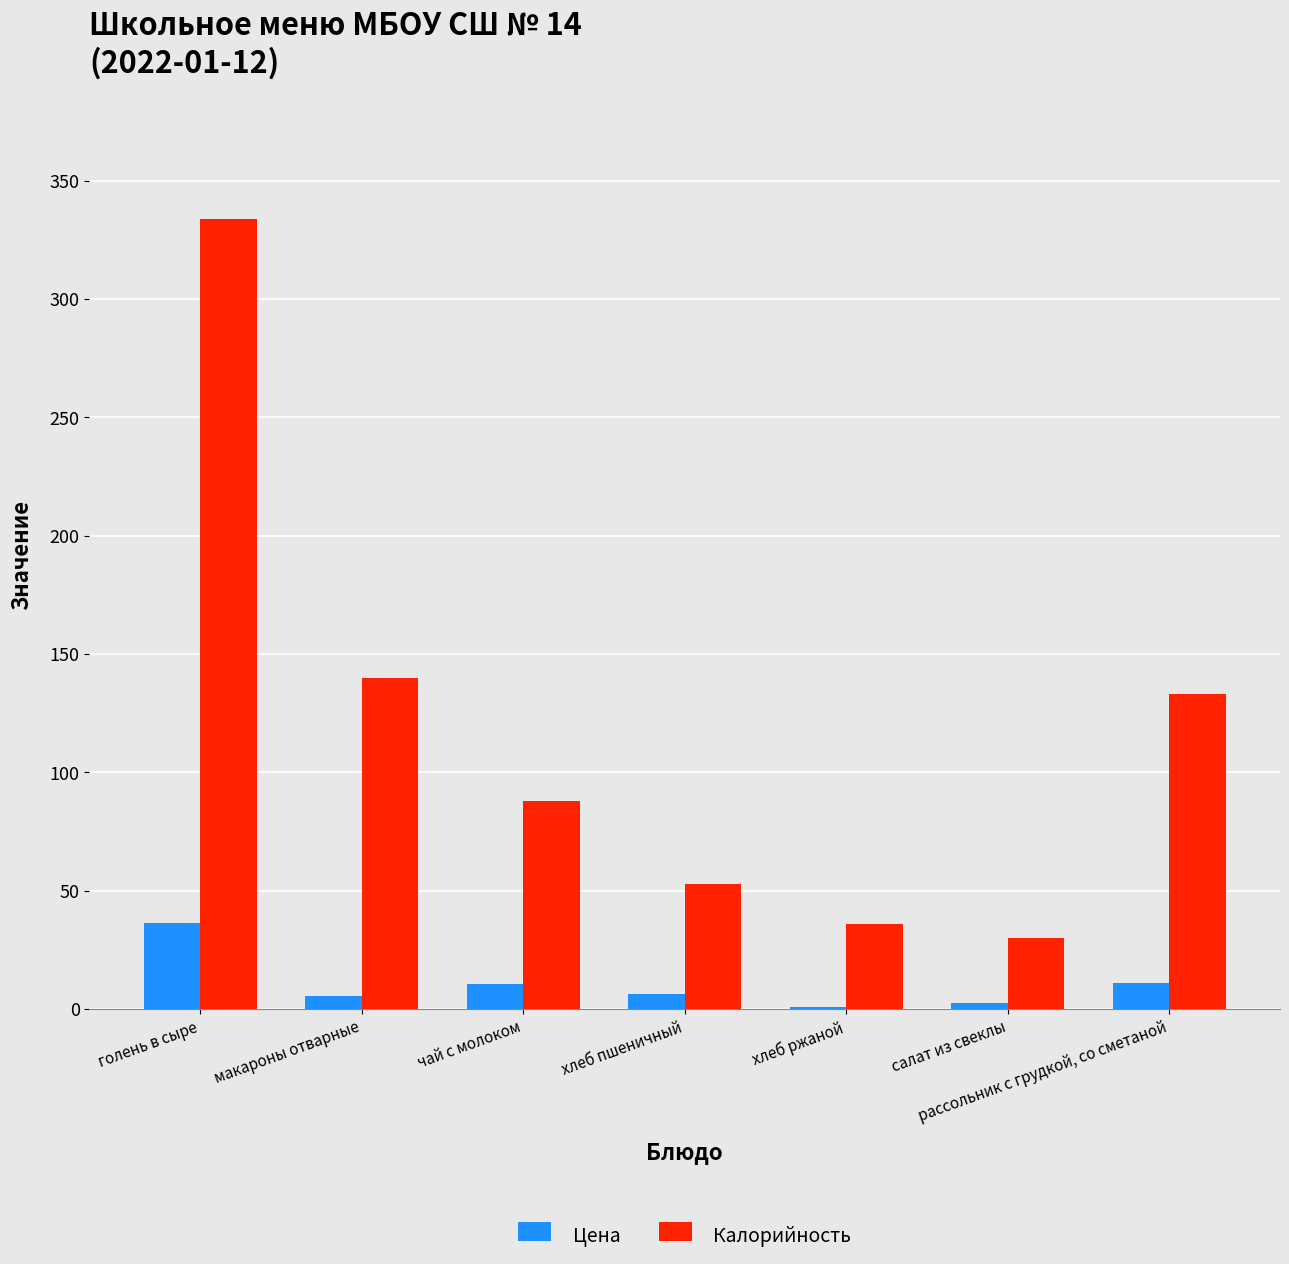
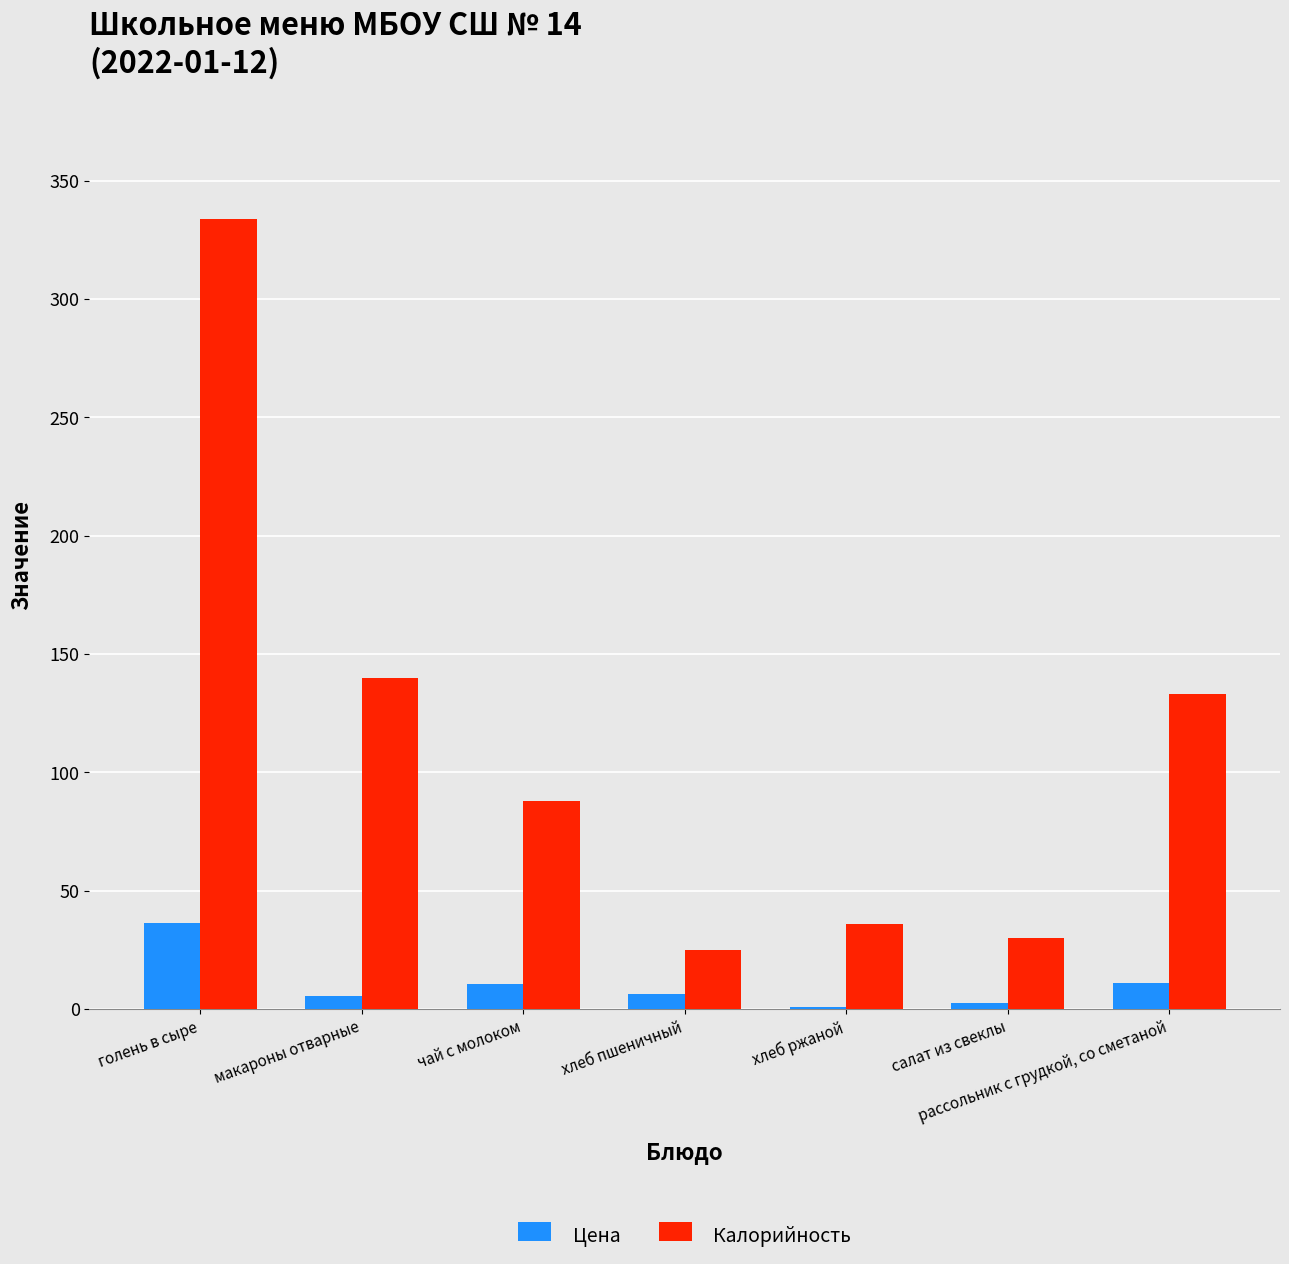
Калорийность, хлеб пшеничный: 53 -> 25
